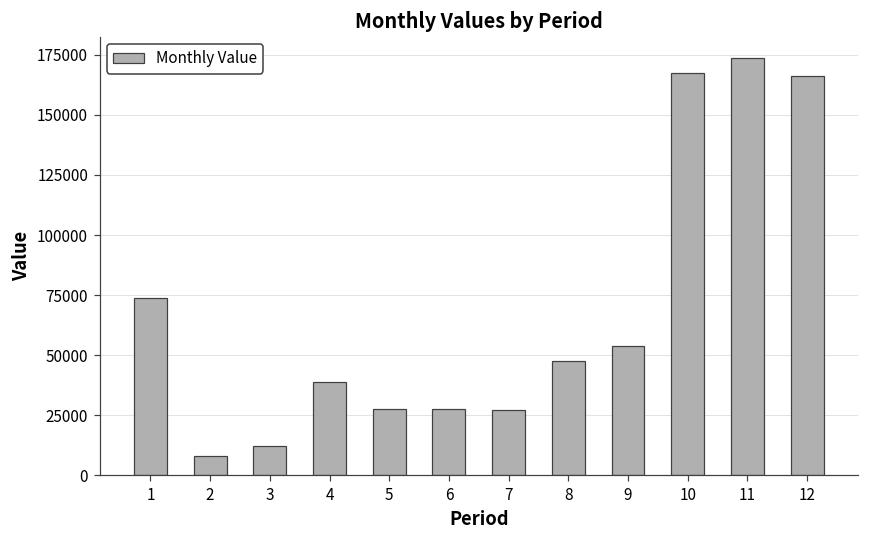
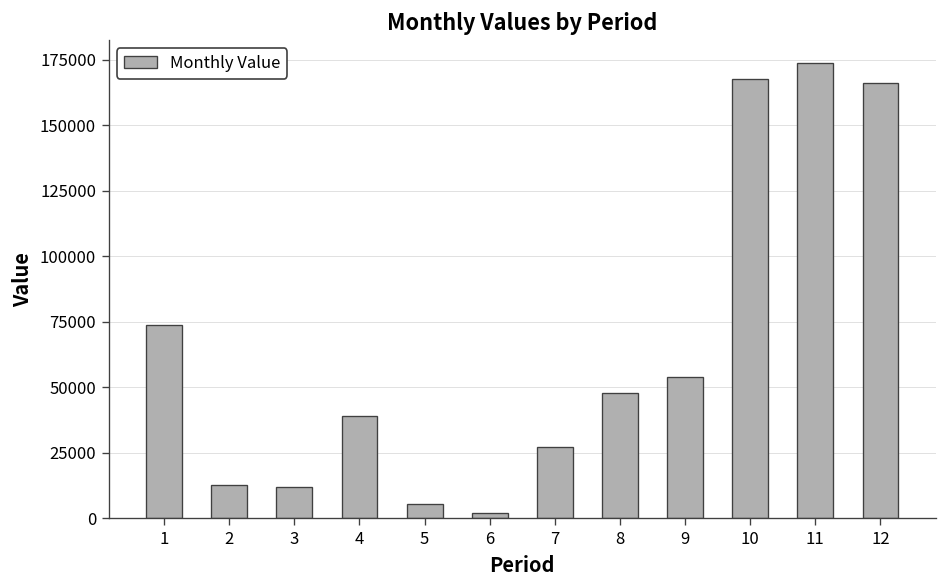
2: 8000 -> 13000
5: 27000 -> 6000
6: 27000 -> 2000
